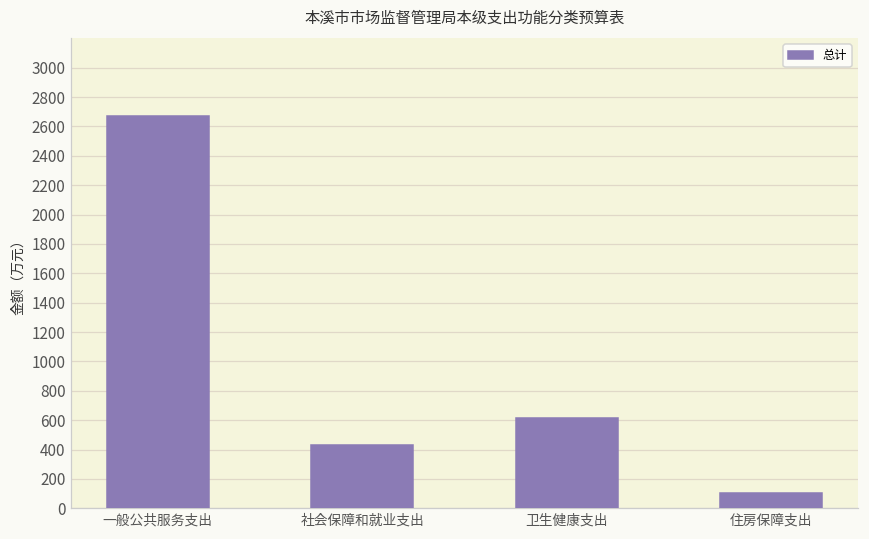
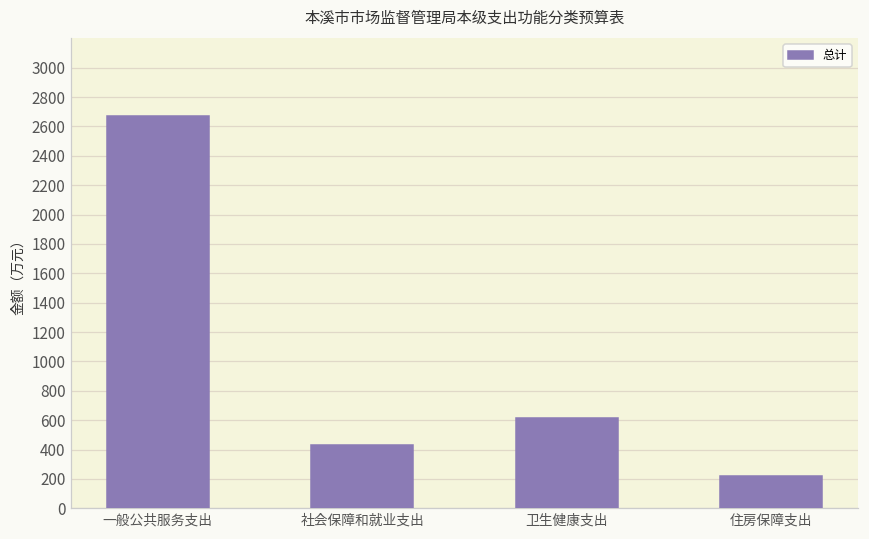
住房保障支出: 100 -> 220
